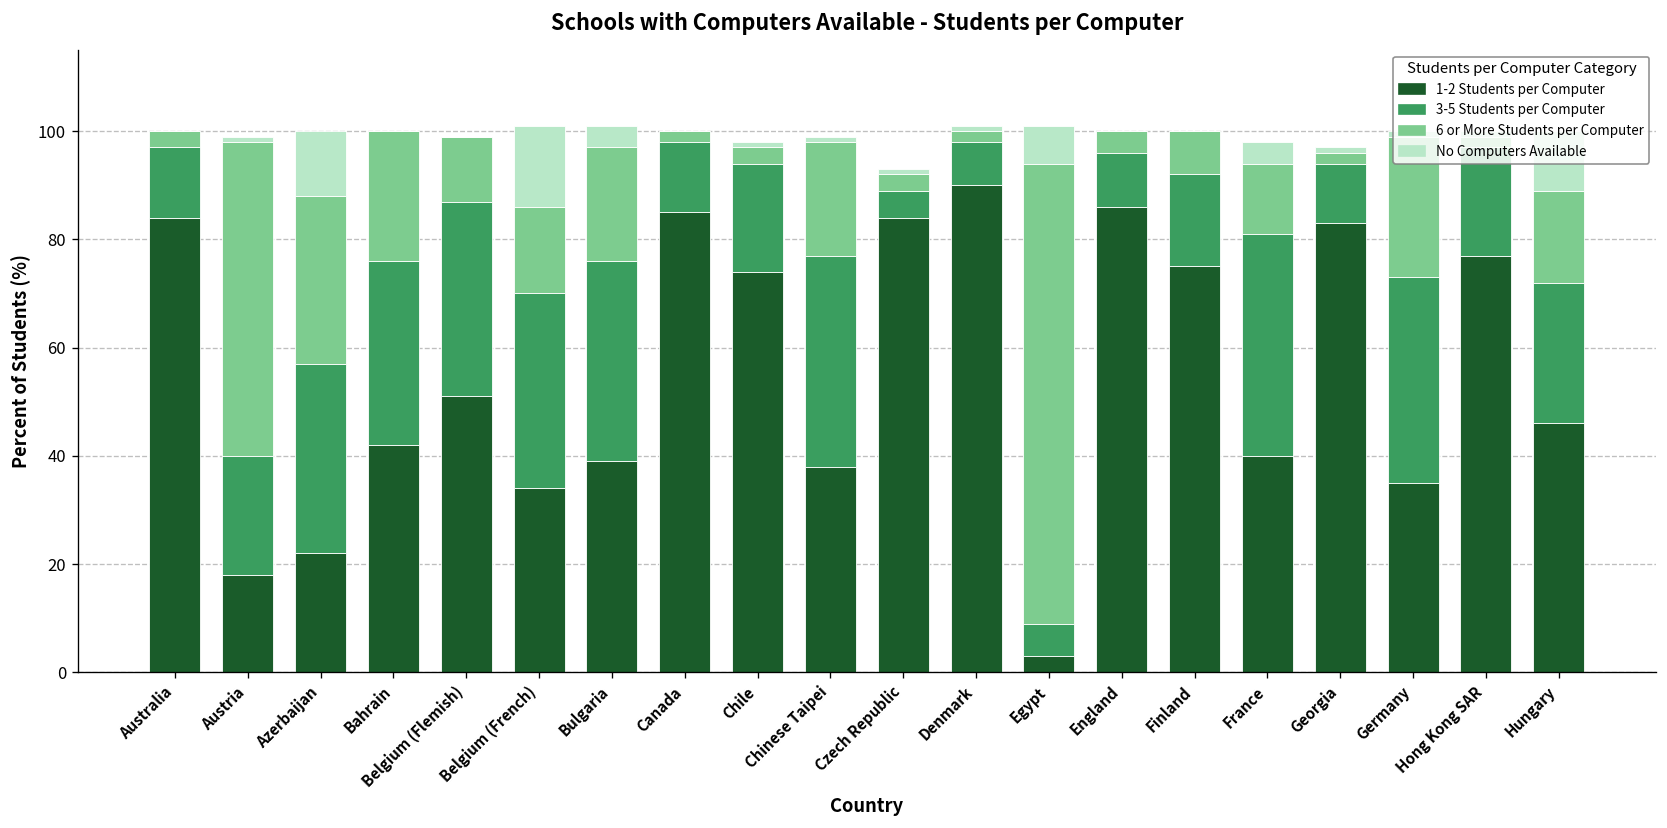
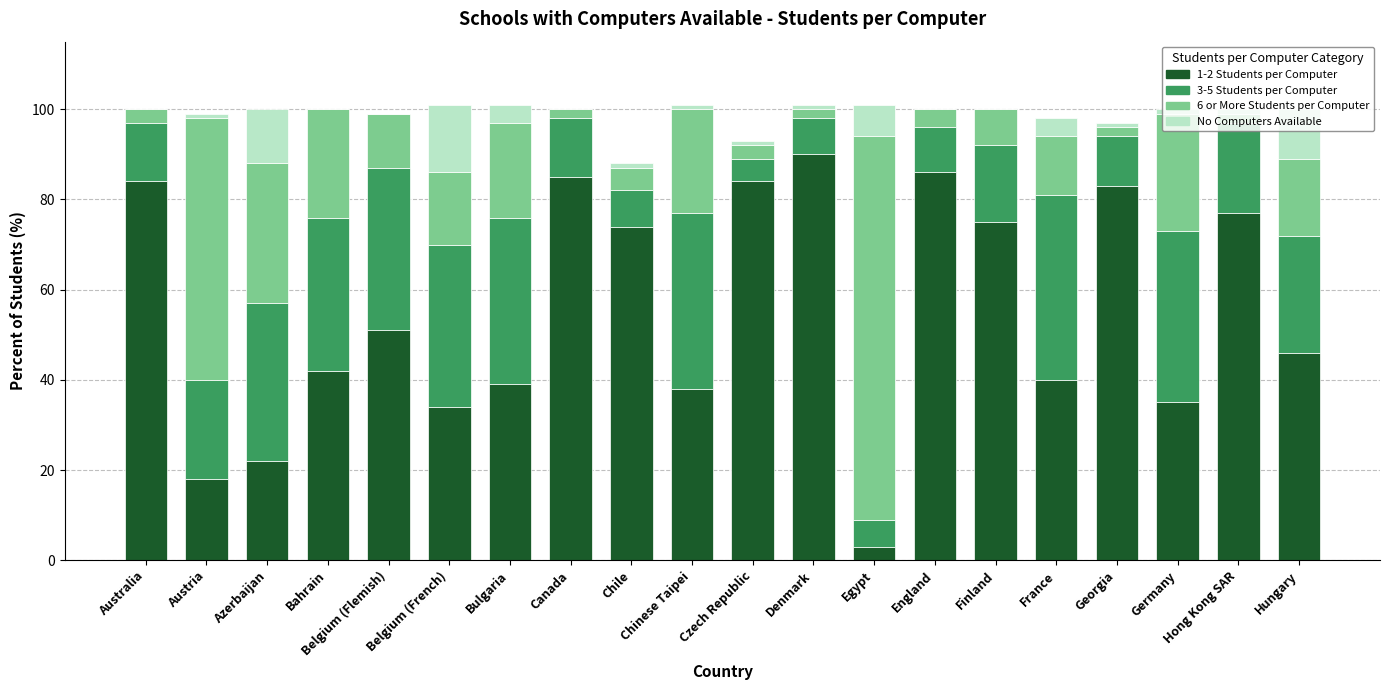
3-5 Students per Computer, Chile: 20 -> 8
6 or More Students per Computer, Chile: 3 -> 5
6 or More Students per Computer, Chinese Taipei: 21 -> 23
